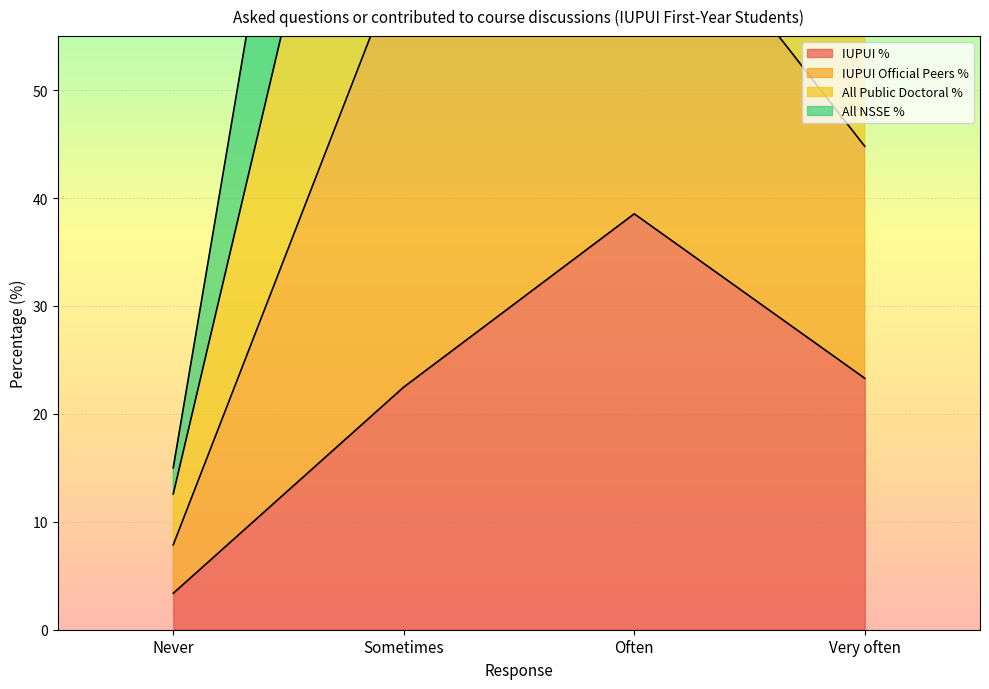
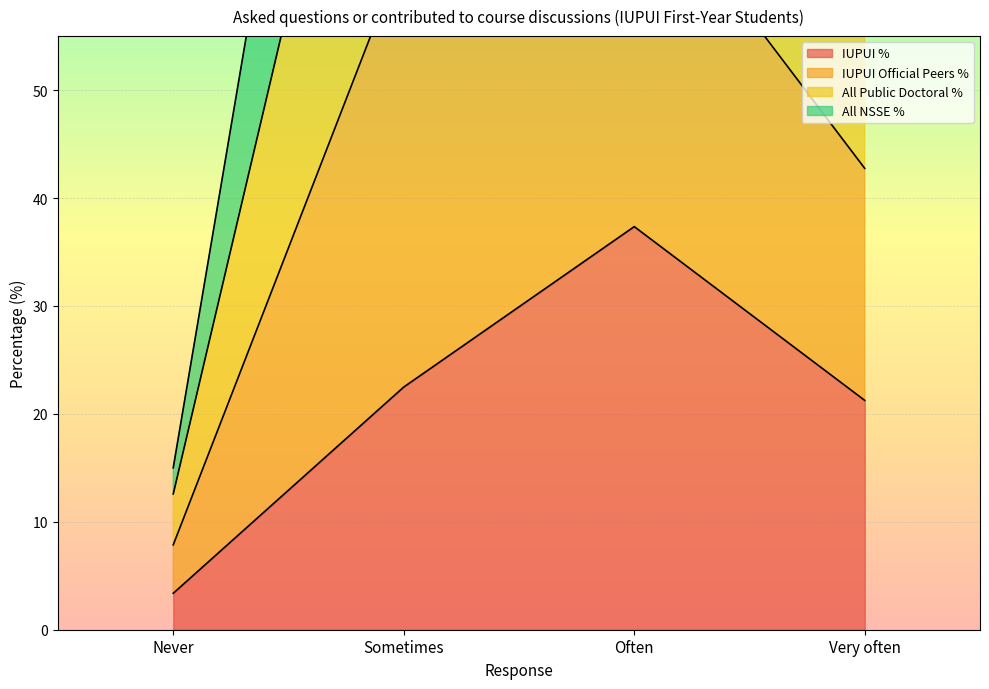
IUPUI %, Often: 38.5 -> 37.3
IUPUI %, Very often: 23.3 -> 21.2
